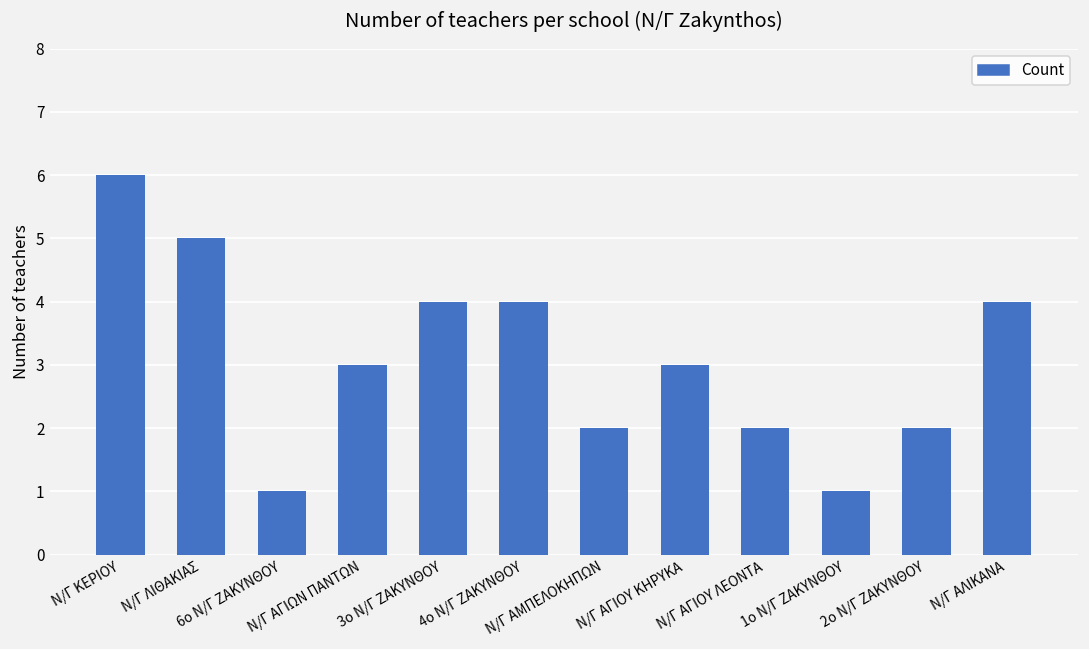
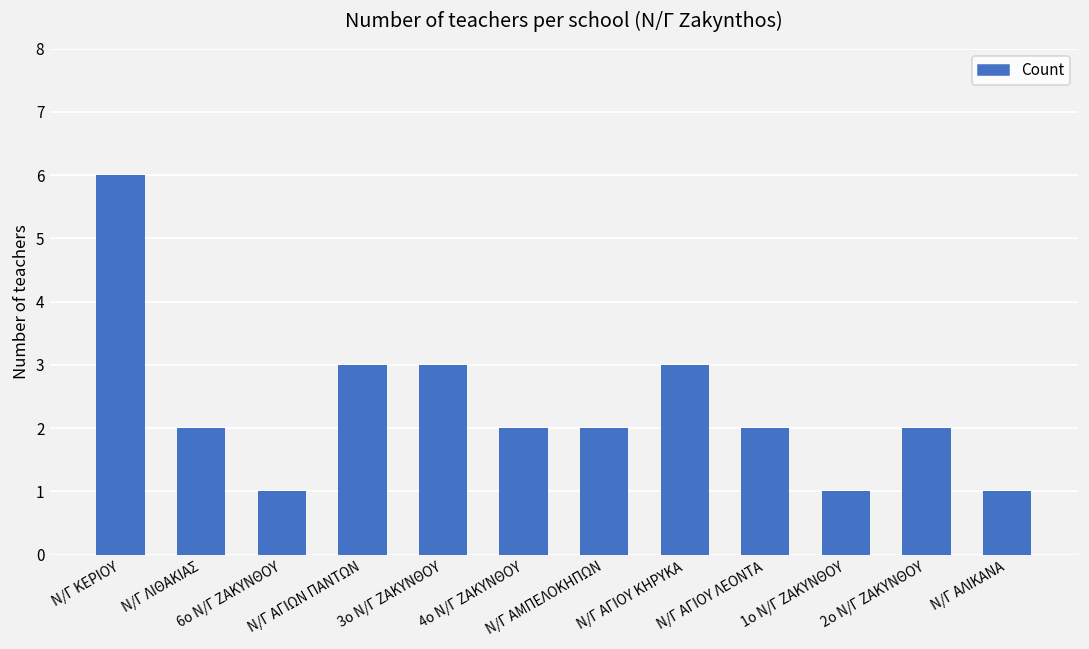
Ν/Γ ΛΙΘΑΚΙΑΣ: 5 -> 2
3ο Ν/Γ ΖΑΚΥΝΘΟΥ: 4 -> 3
4ο Ν/Γ ΖΑΚΥΝΘΟΥ: 4 -> 2
Ν/Γ ΑΛΙΚΑΝΑ: 4 -> 1
